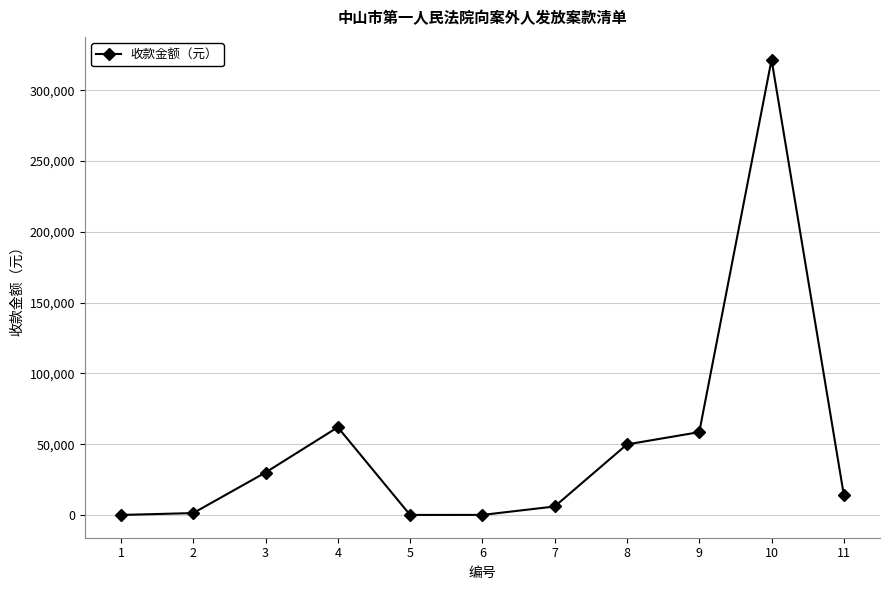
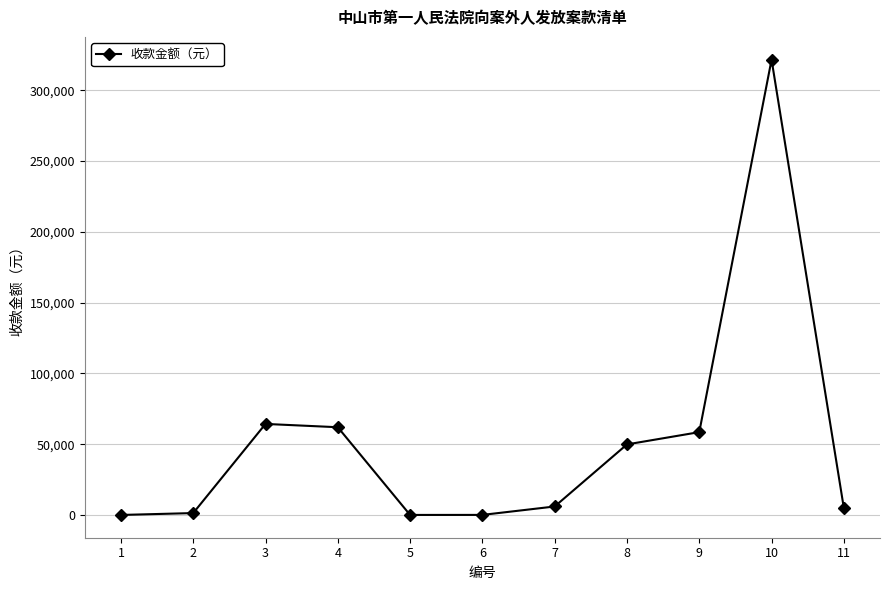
3: 30,000 -> 64,000
11: 14,000 -> 5,000
